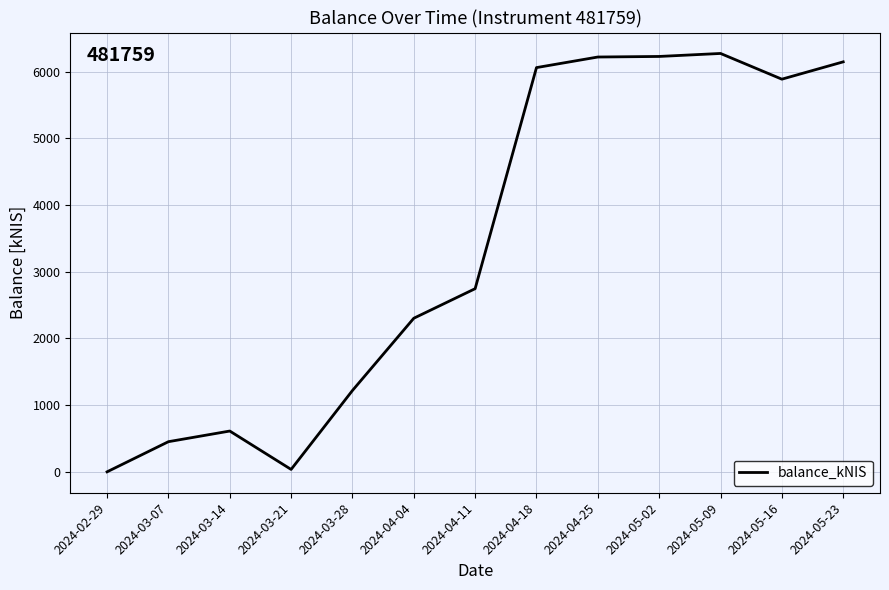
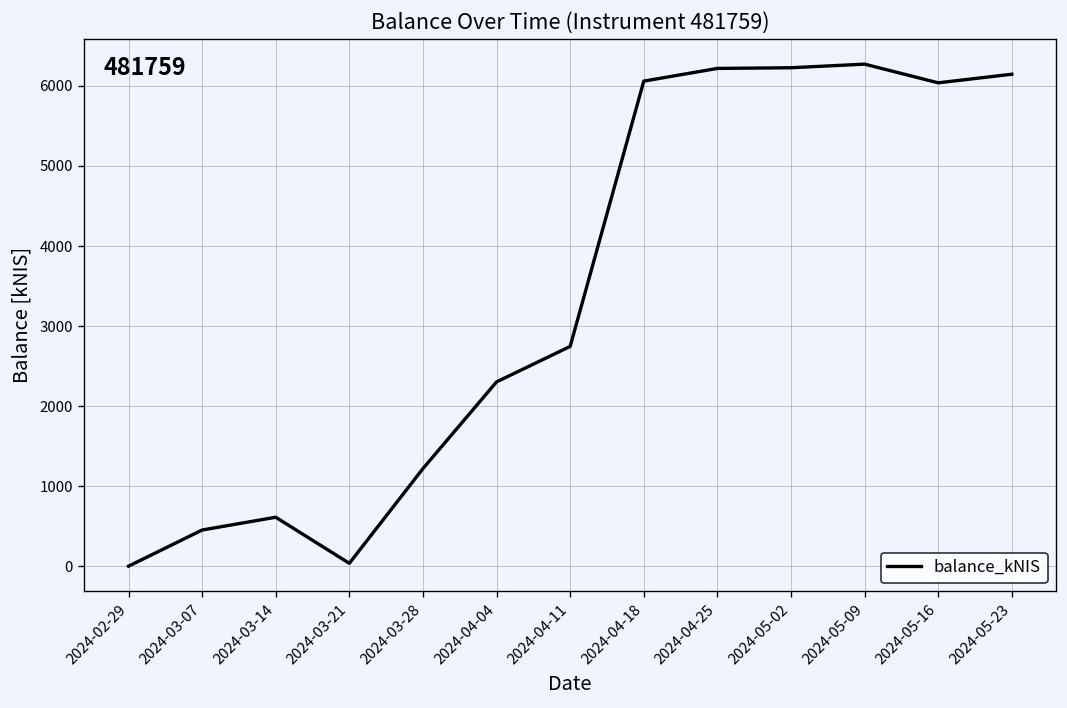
2024-05-16: 5900 -> 6000
